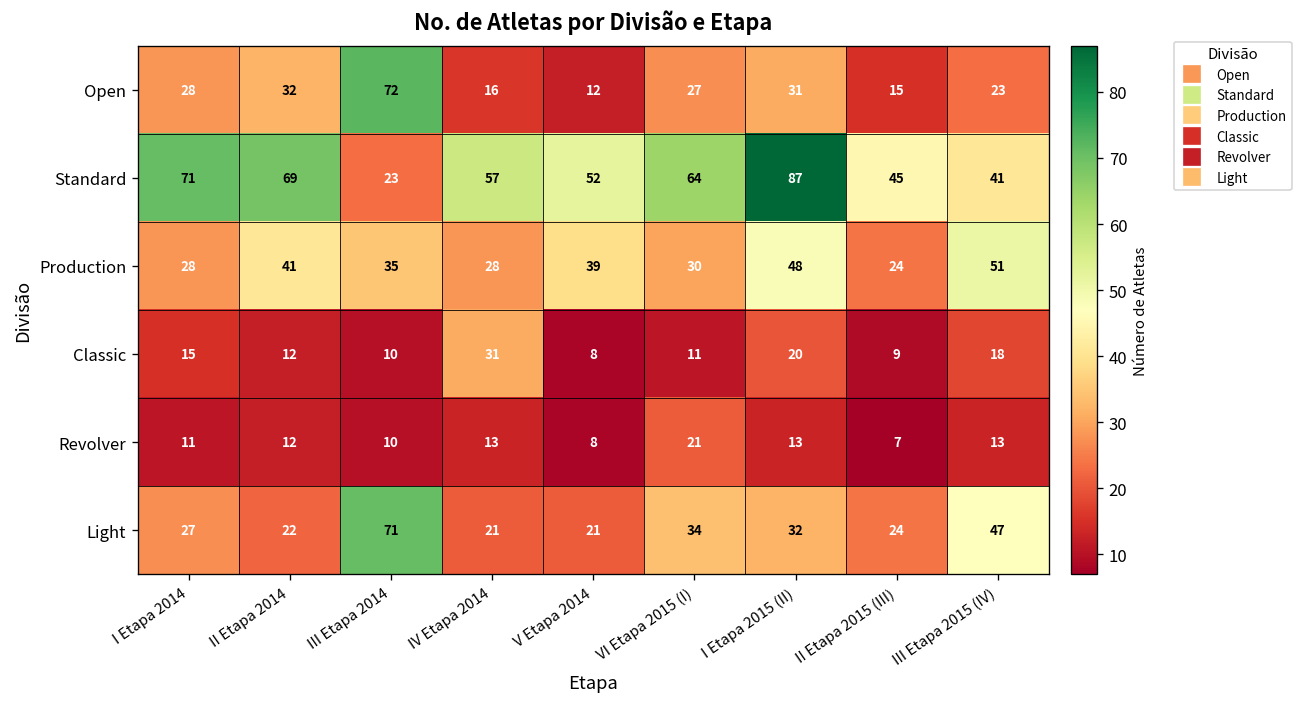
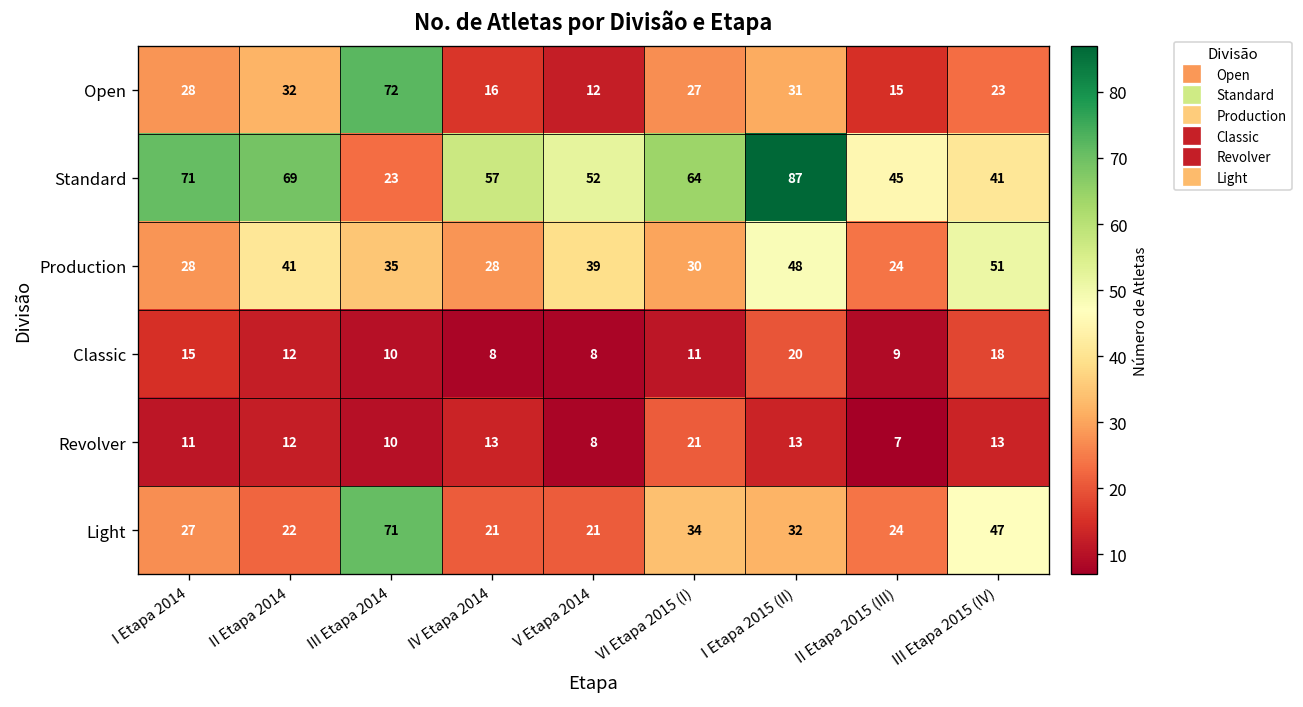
Classic, IV Etapa 2014: 31 -> 8
